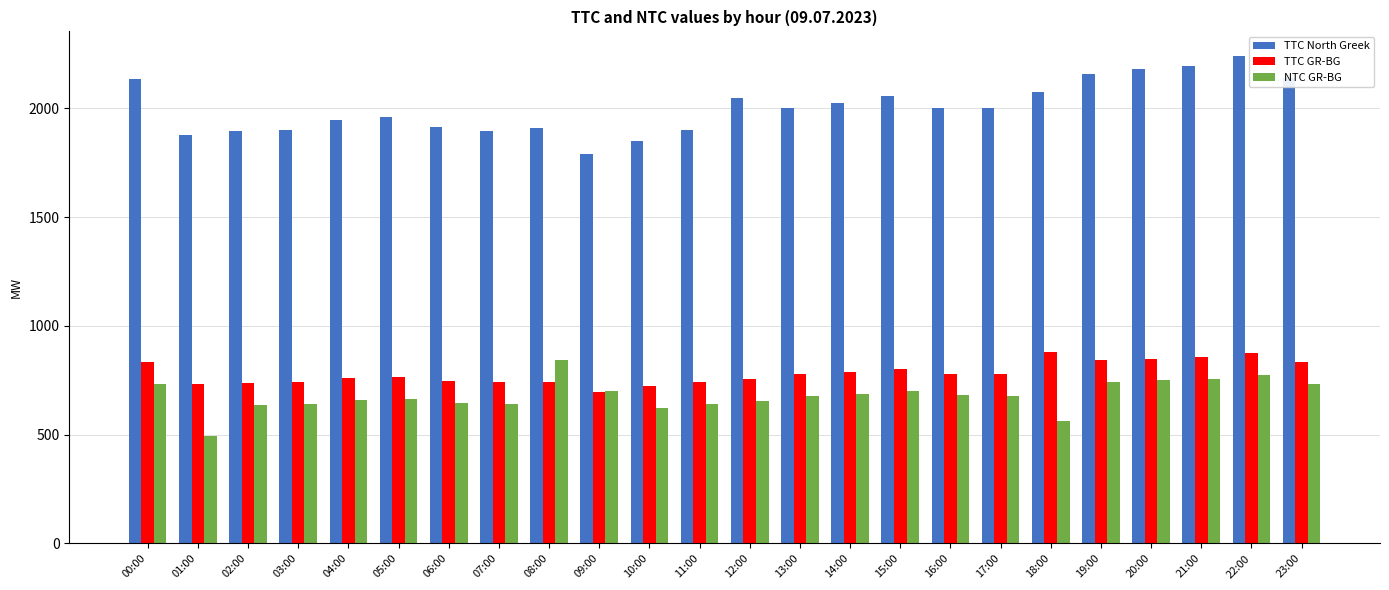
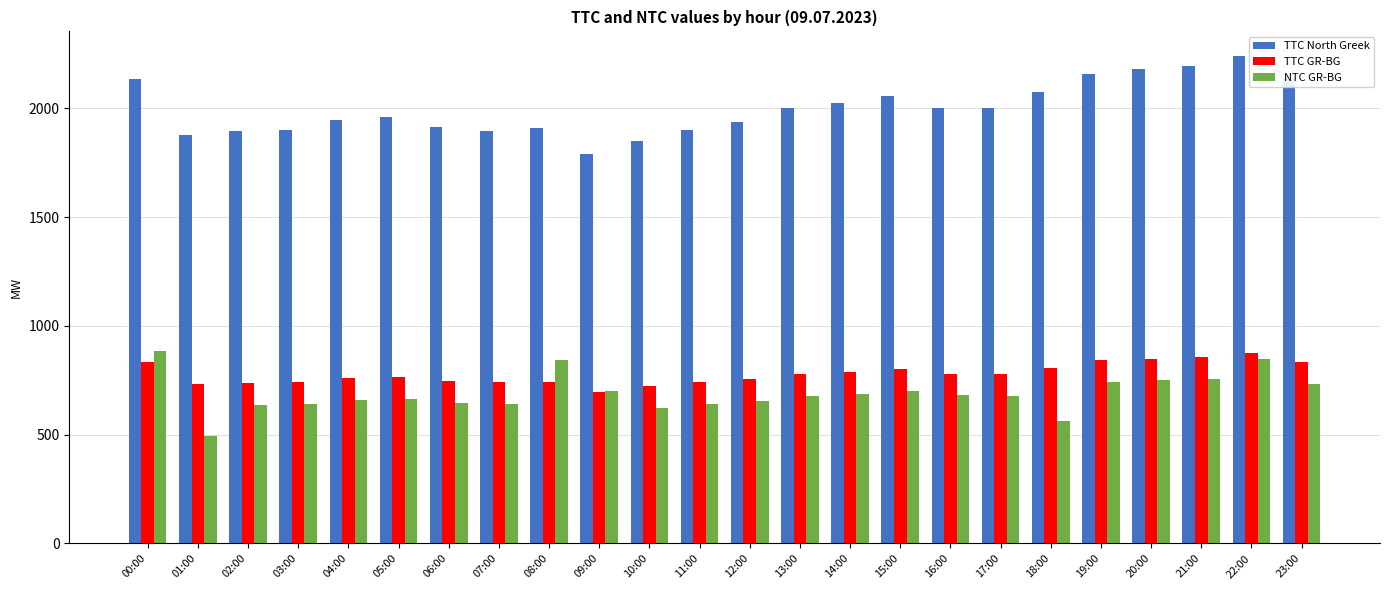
NTC GR-BG, 00:00: 730 -> 890
TTC North Greek, 12:00: 2050 -> 1940
TTC GR-BG, 18:00: 880 -> 810
NTC GR-BG, 22:00: 770 -> 850
